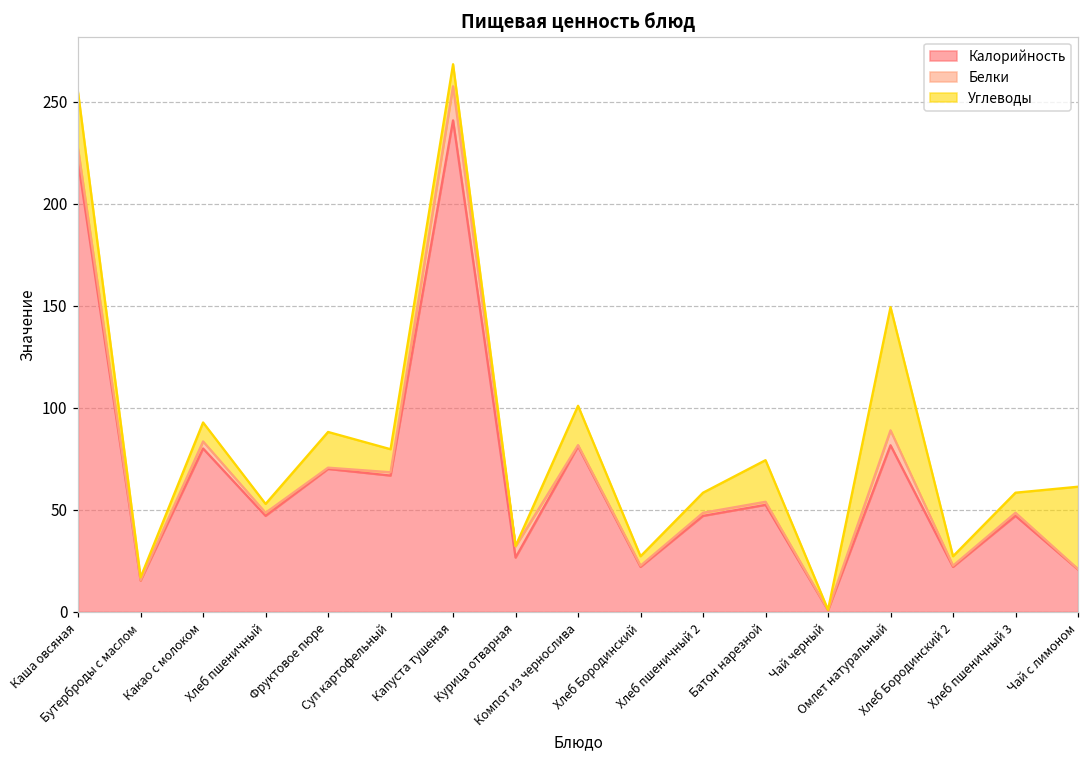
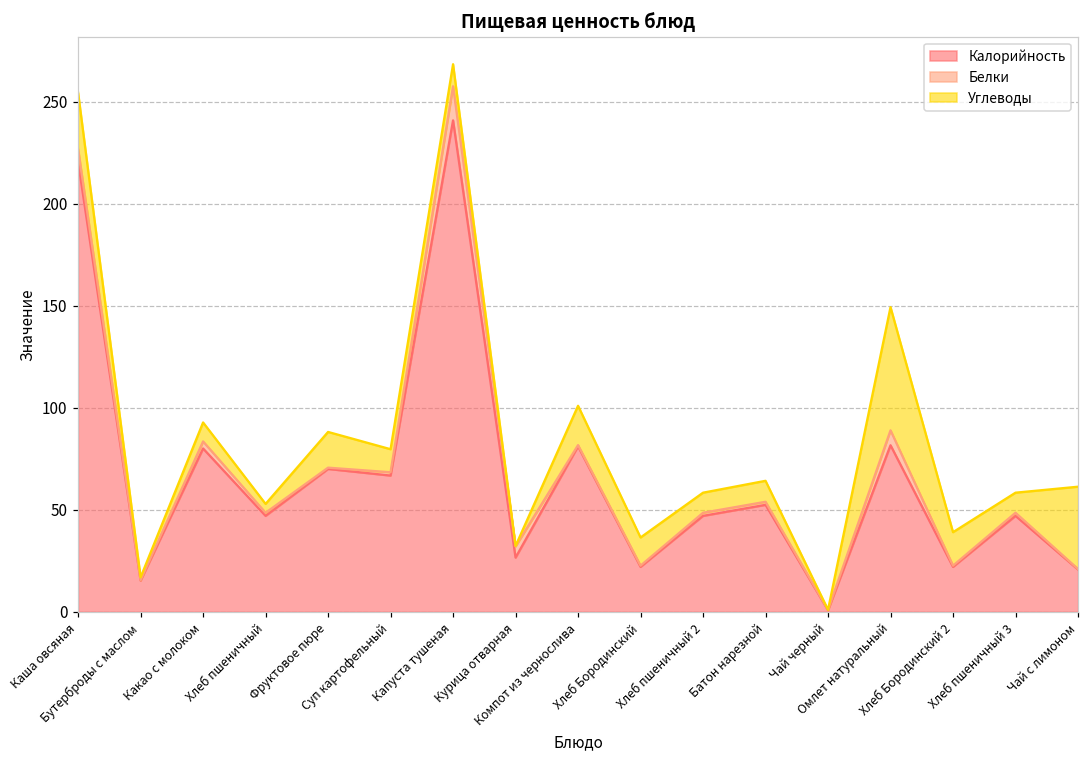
Углеводы, Хлеб Бородинский: 5 -> 14
Углеводы, Батон нарезной: 20 -> 10
Углеводы, Хлеб Бородинский 2: 5 -> 16
